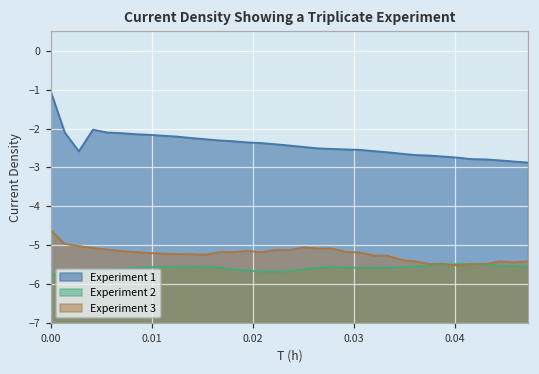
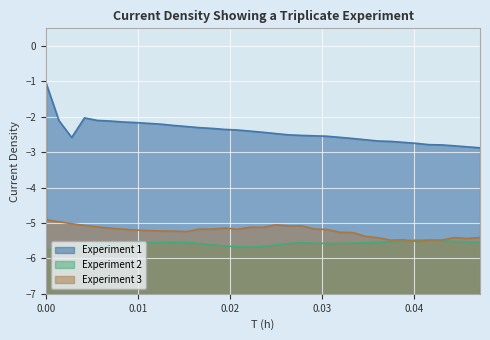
Experiment 3, 0.00: -4.6 -> -4.9
